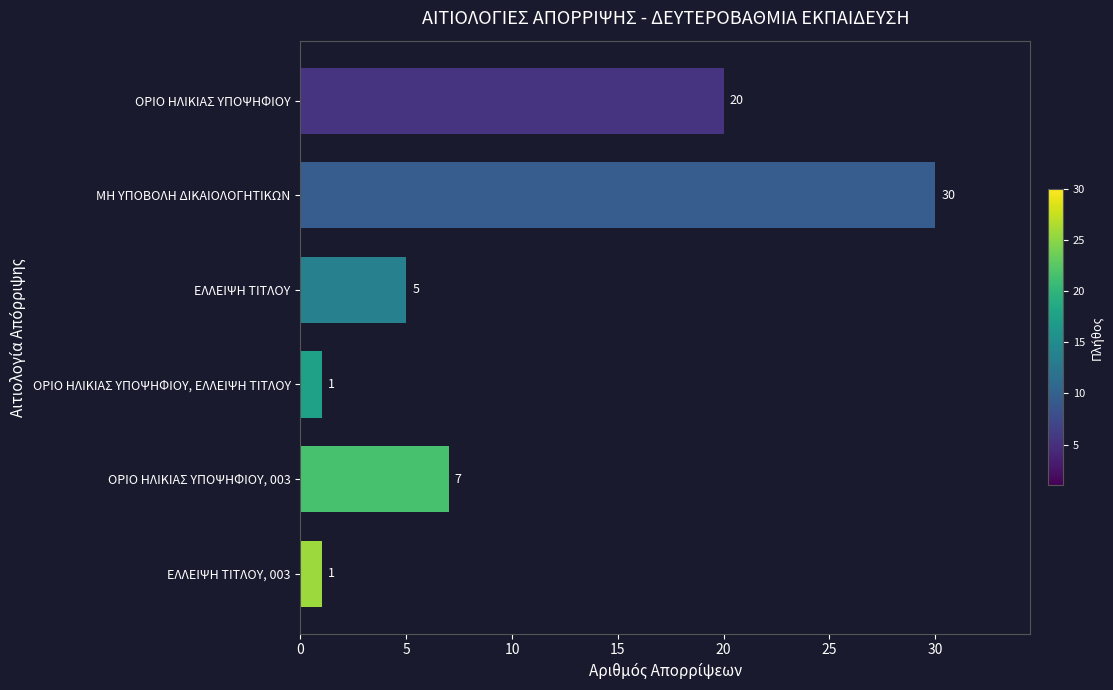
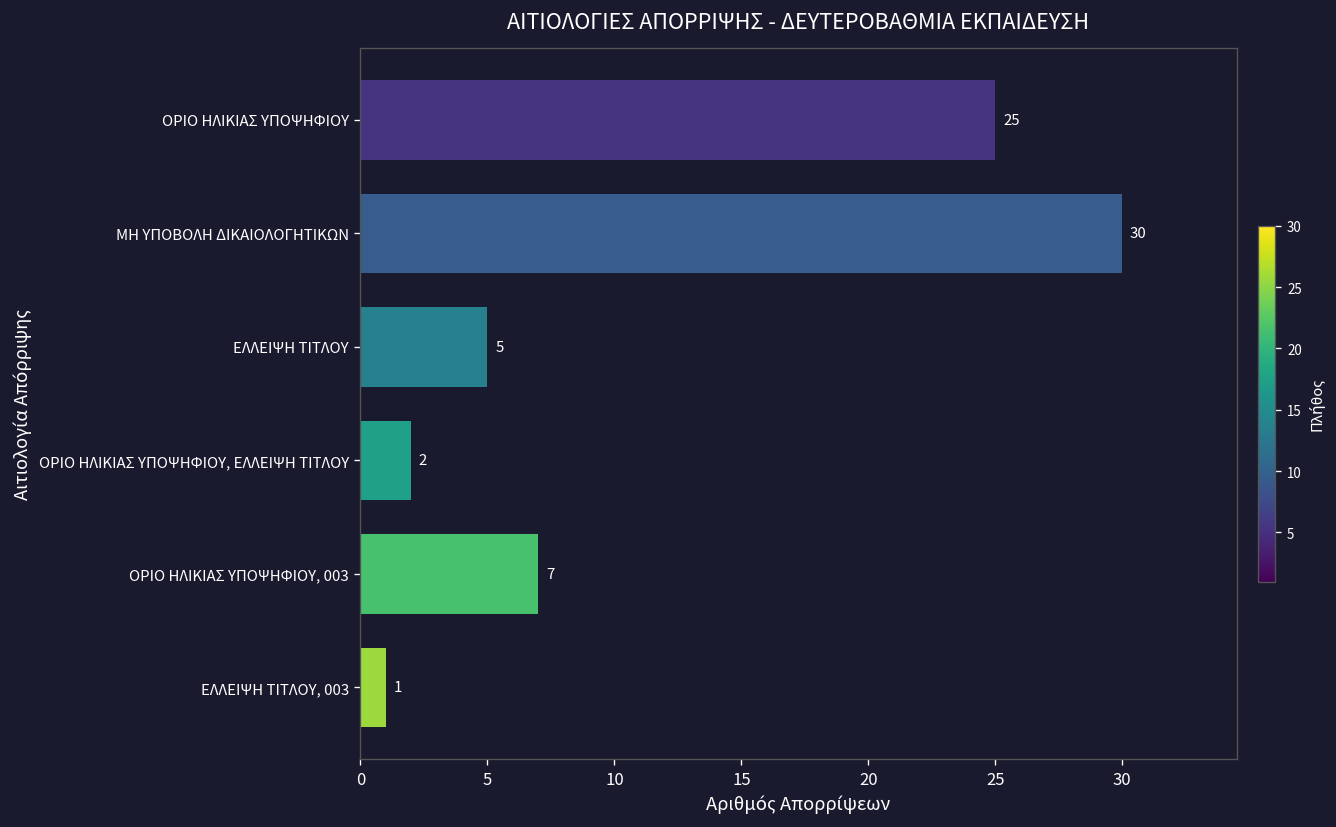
ΟΡΙΟ ΗΛΙΚΙΑΣ ΥΠΟΨΗΦΙΟΥ: 20 -> 25
ΟΡΙΟ ΗΛΙΚΙΑΣ ΥΠΟΨΗΦΙΟΥ, ΕΛΛΕΙΨΗ ΤΙΤΛΟΥ: 1 -> 2
